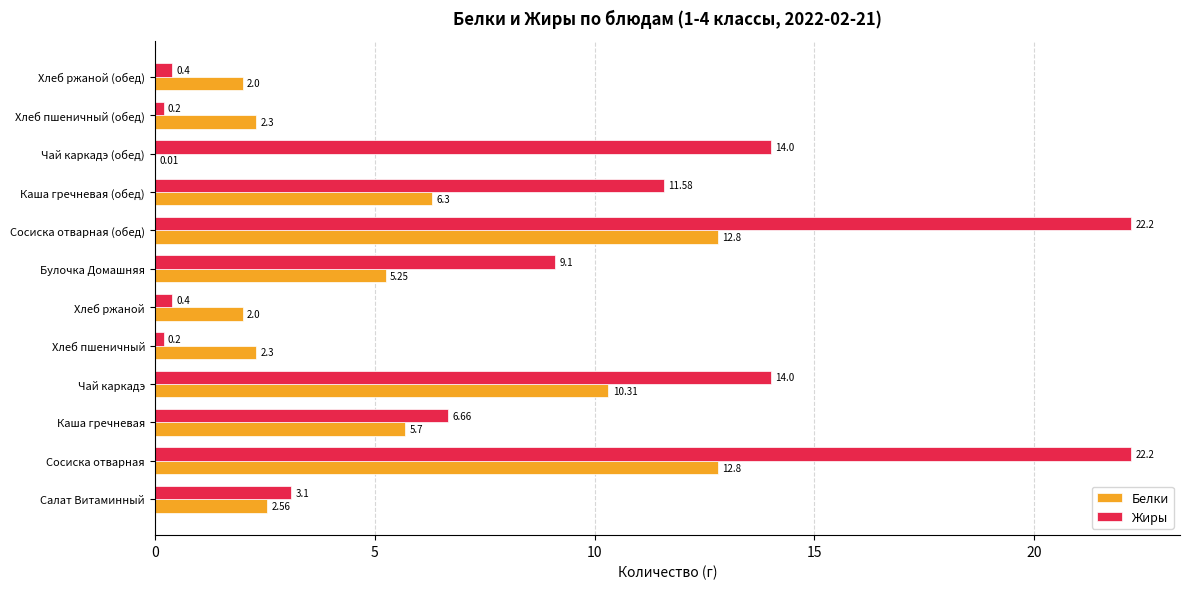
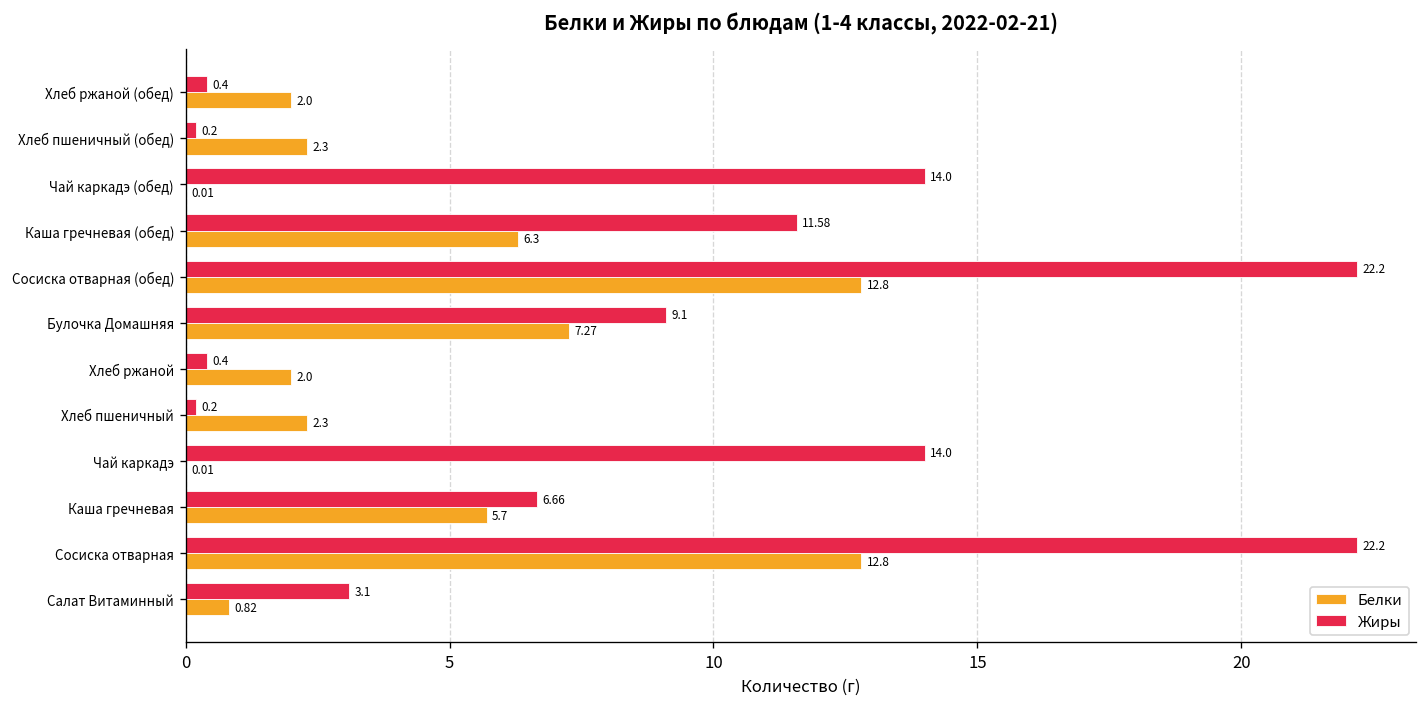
Белки, Булочка Домашняя: 5.25 -> 7.27
Белки, Чай каркадэ: 10.31 -> 0.01
Белки, Салат Витаминный: 2.56 -> 0.82
